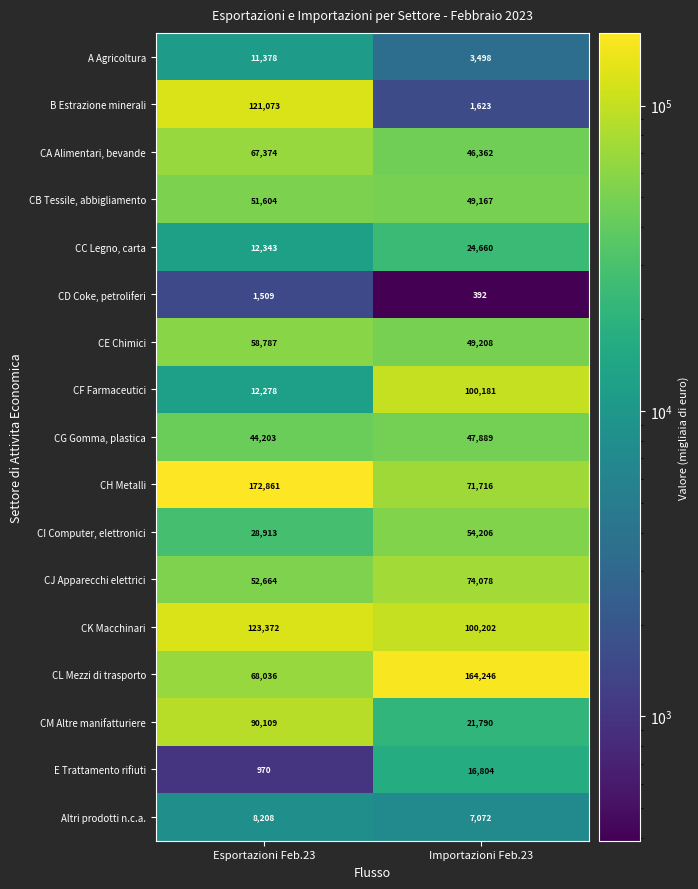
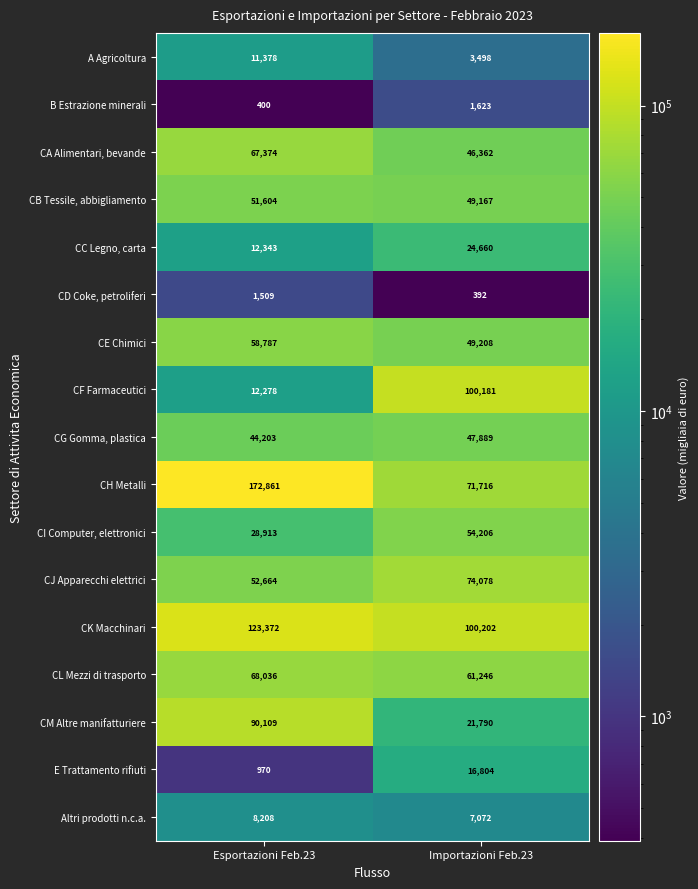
B Estrazione minerali, Esportazioni Feb.23: 121,073 -> 400
CL Mezzi di trasporto, Importazioni Feb.23: 164,246 -> 61,246
